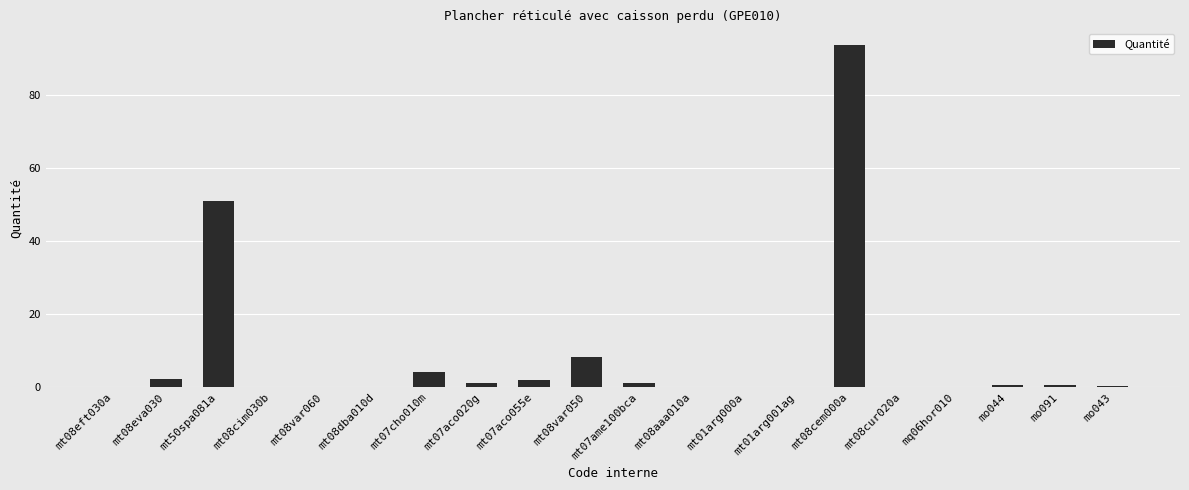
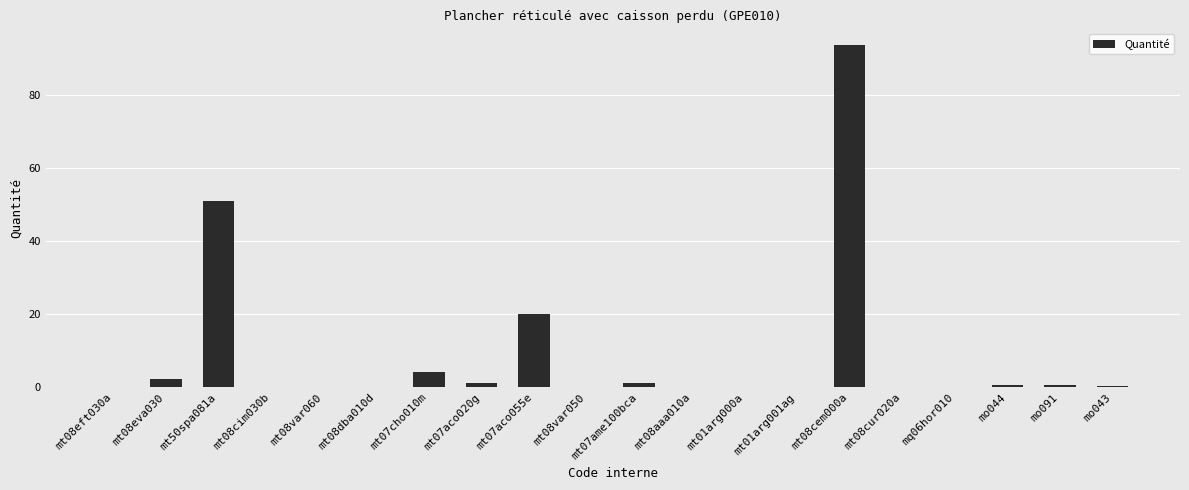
mt07aco055e: 2 -> 20
mt08var050: 8 -> 0
